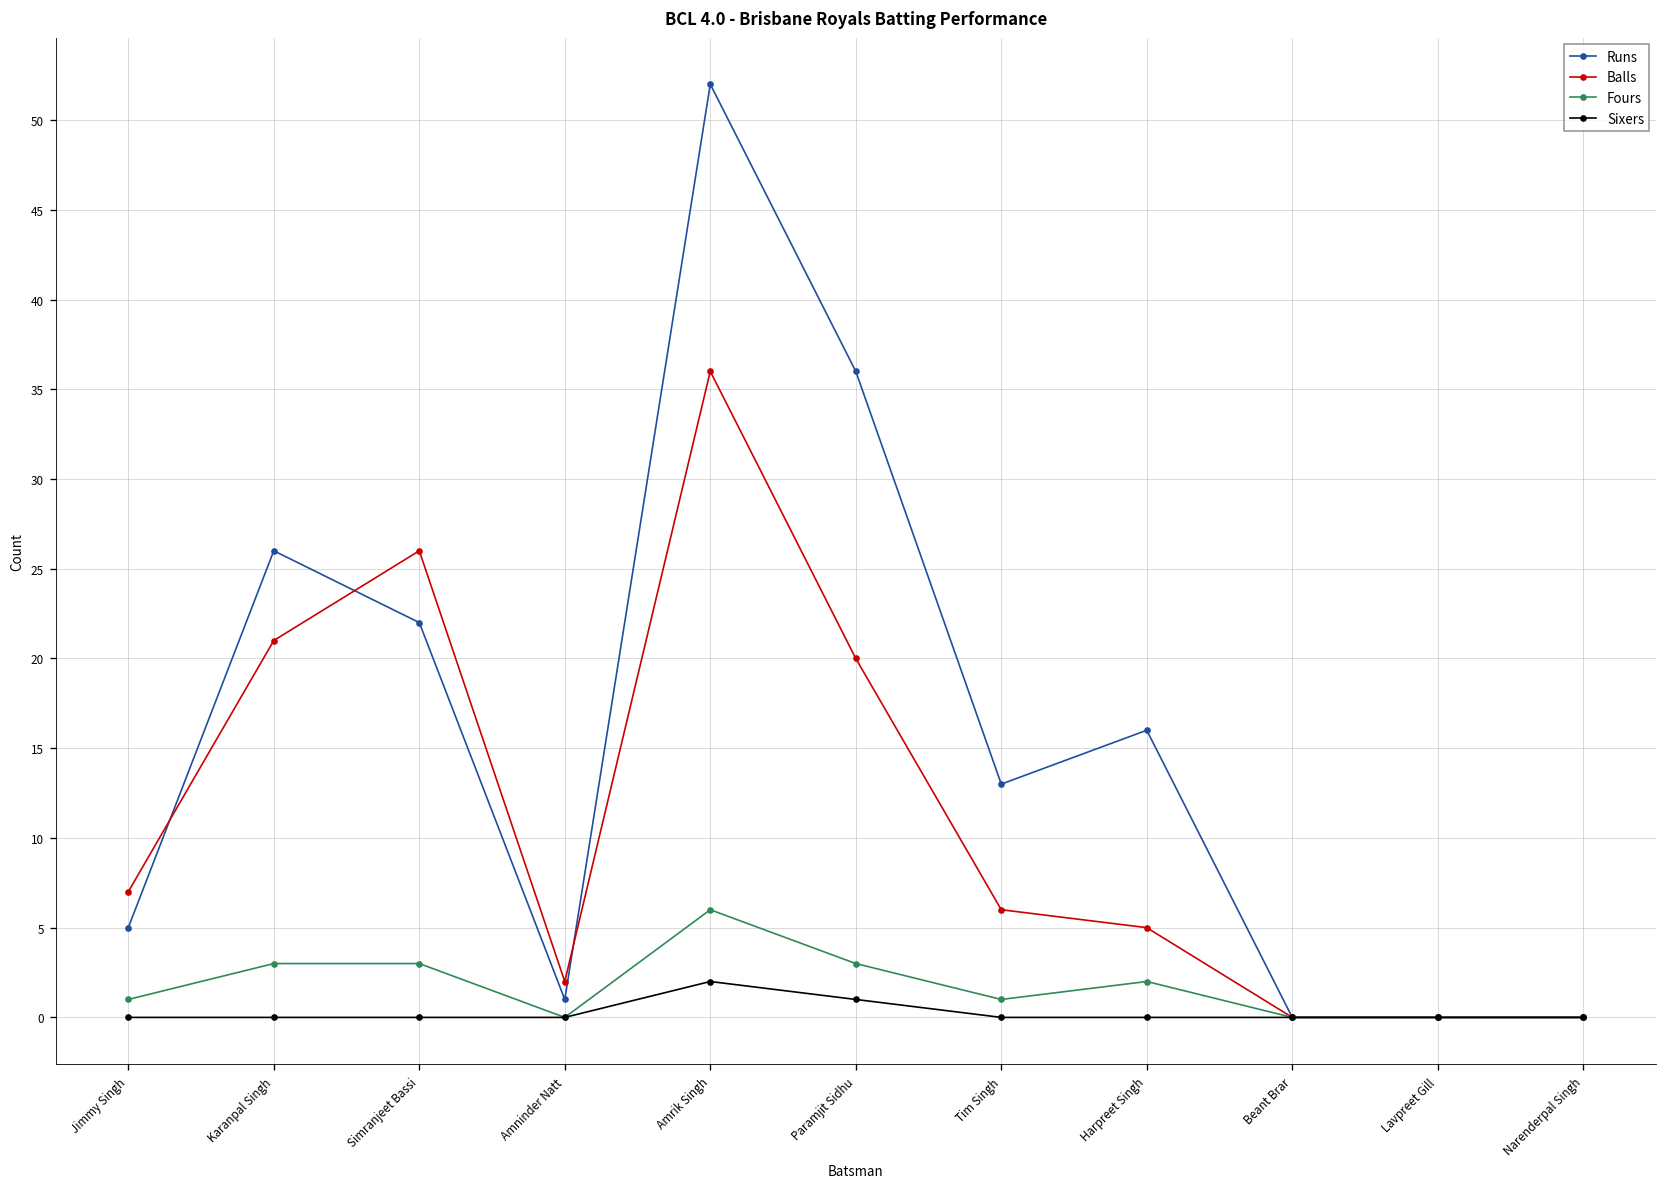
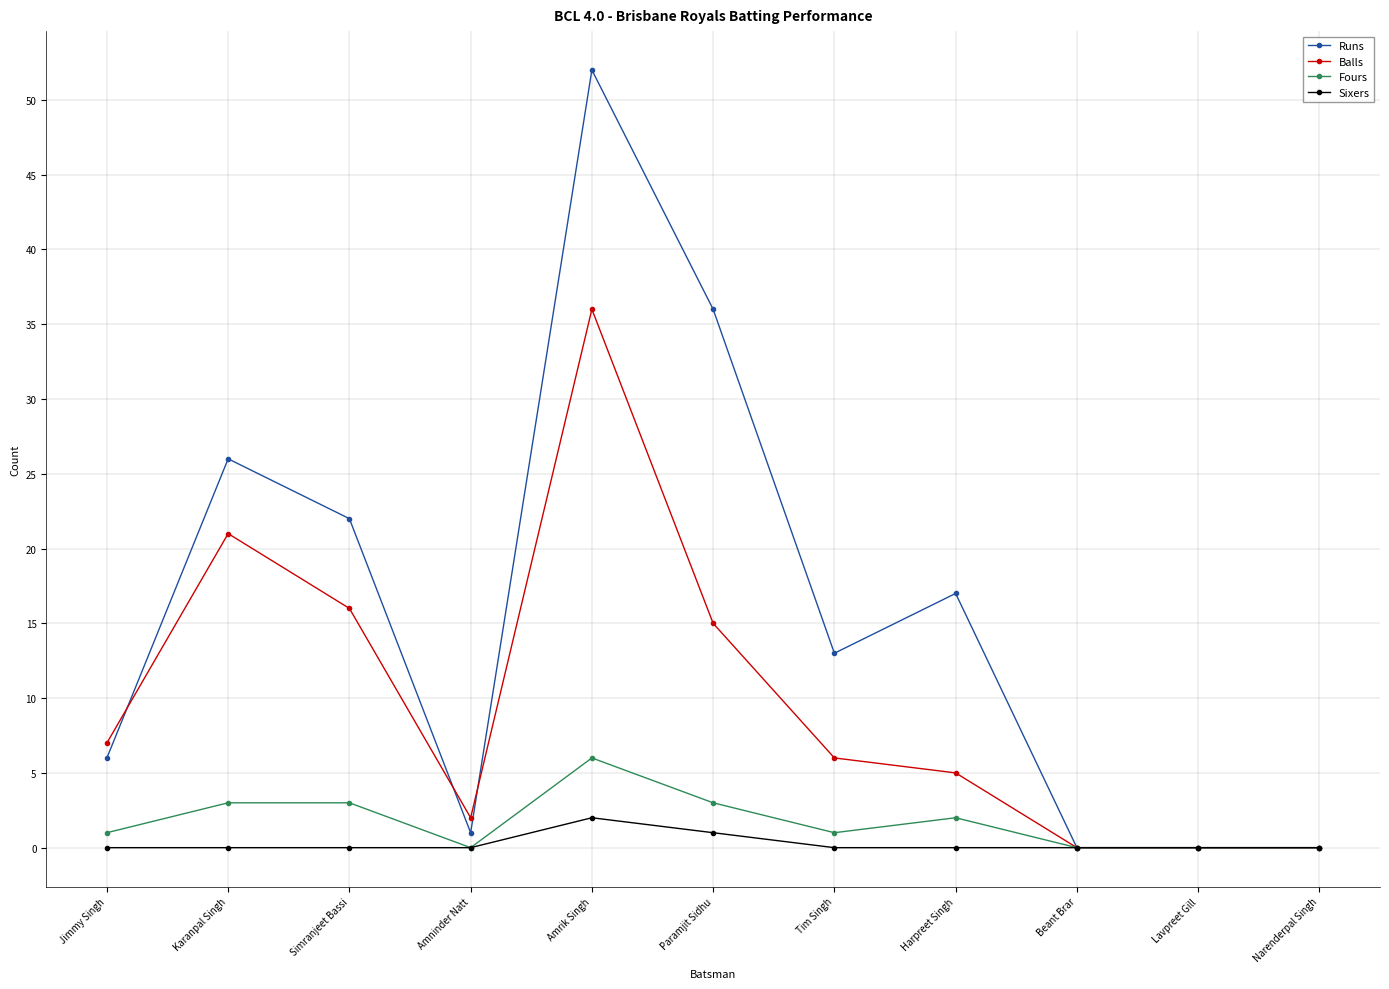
Runs, Jimmy Singh: 5 -> 6
Balls, Simranjeet Bassi: 26 -> 16
Balls, Paramjit Sidhu: 20 -> 15
Runs, Harpreet Singh: 16 -> 17
